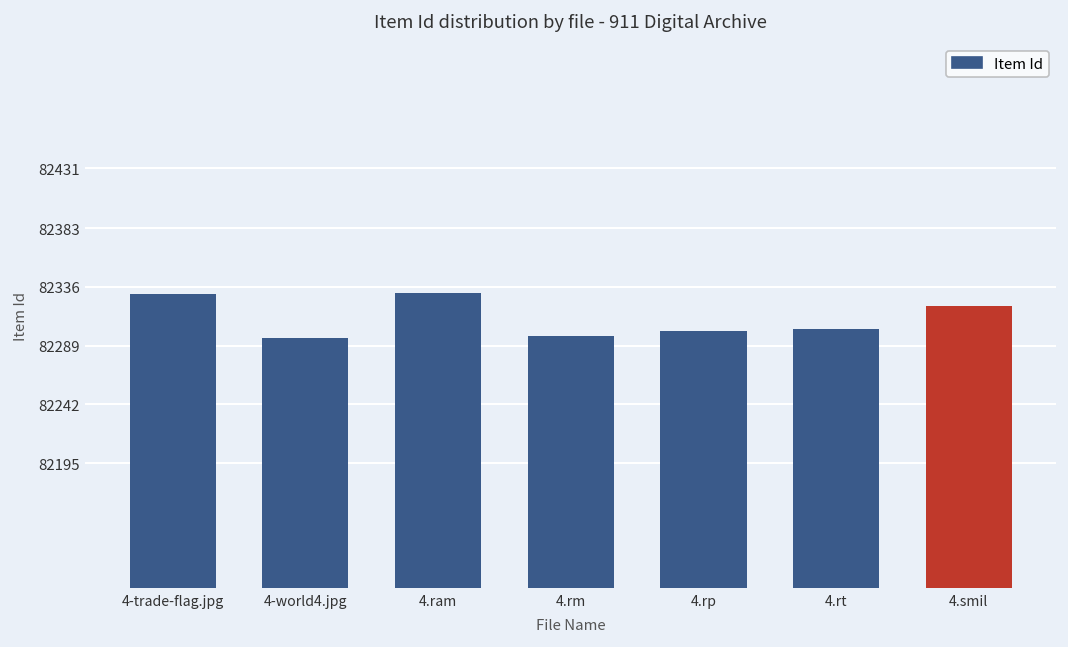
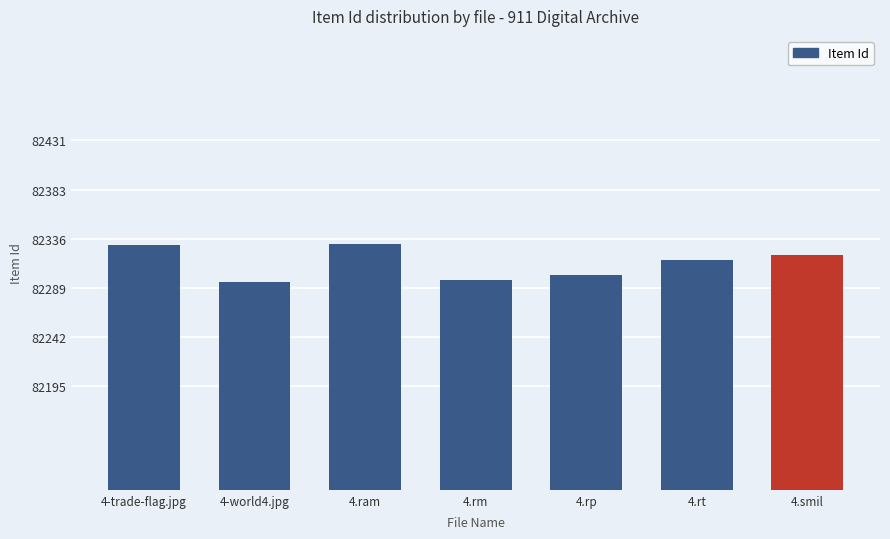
4.rt: 82302 -> 82316
